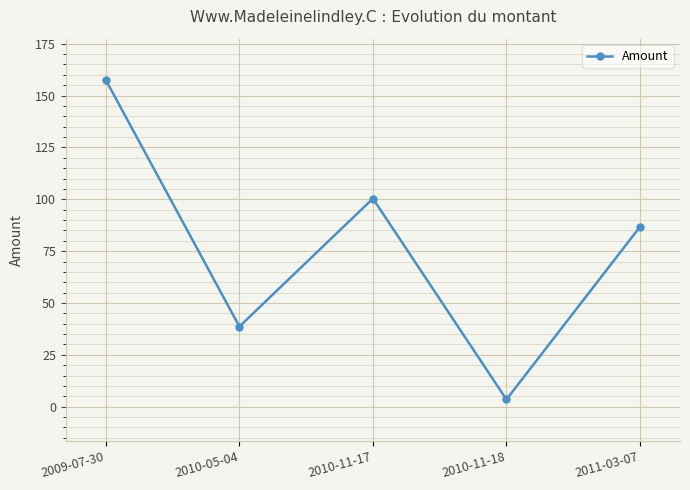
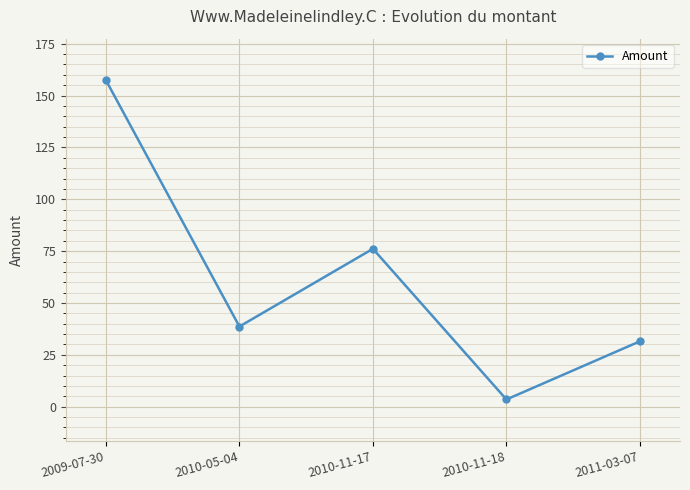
2010-11-17: 100 -> 76
2011-03-07: 87 -> 32
